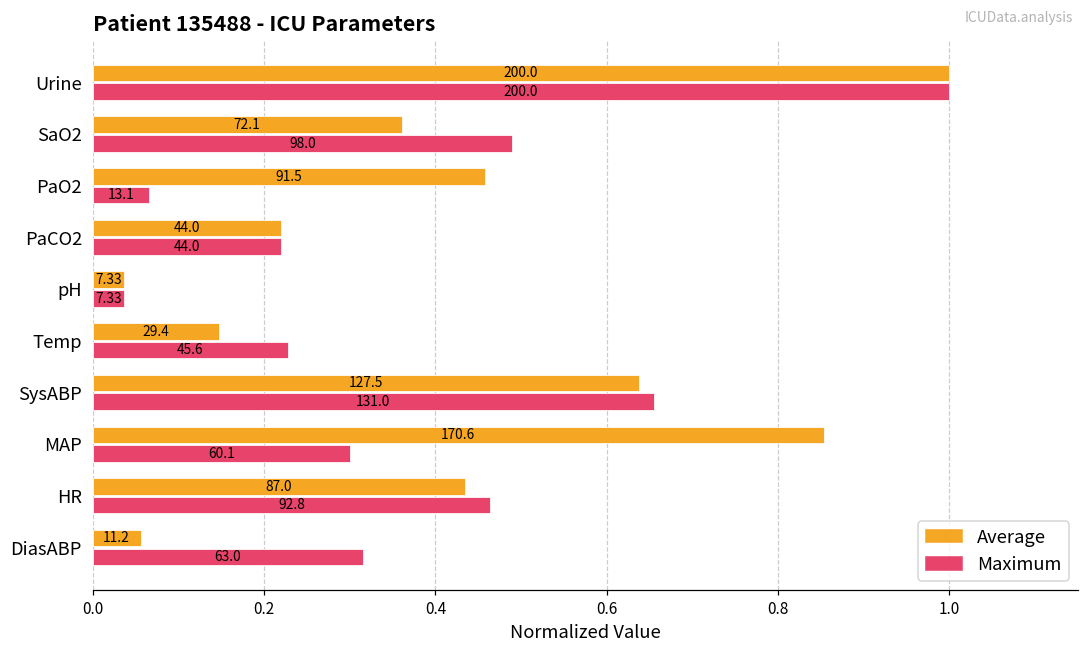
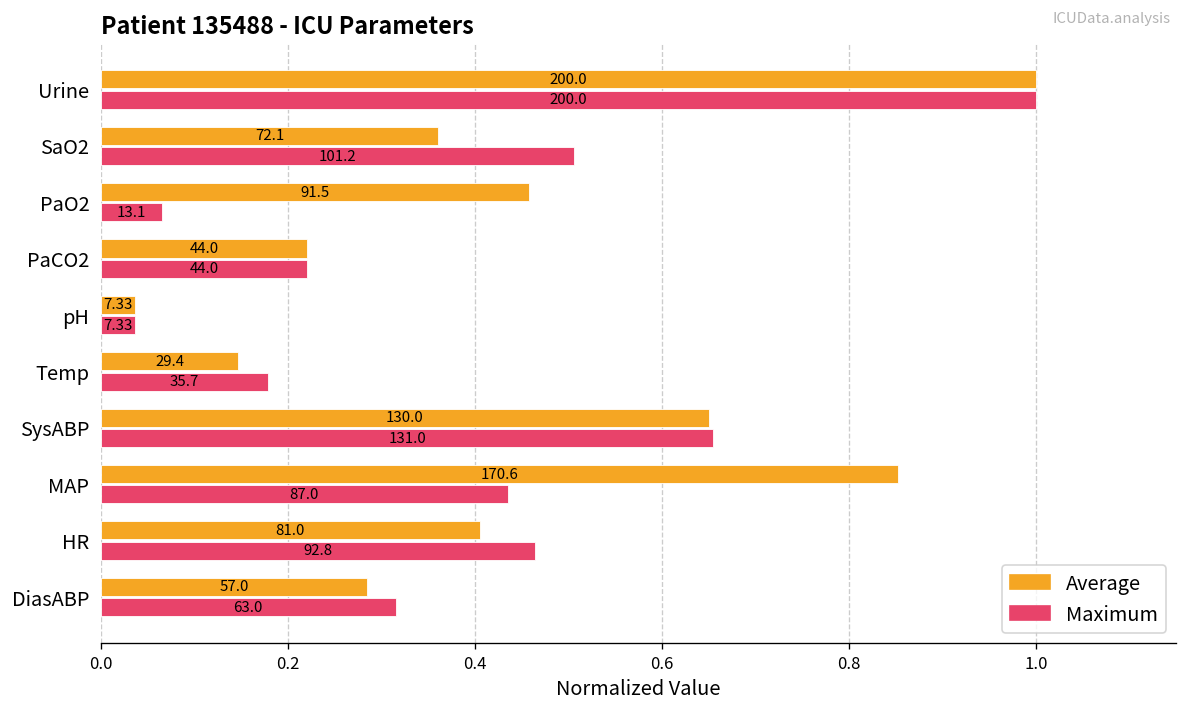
Maximum, SaO2: 98.0 -> 101.2
Maximum, Temp: 45.6 -> 35.7
Average, SysABP: 127.5 -> 130.0
Maximum, MAP: 60.1 -> 87.0
Average, HR: 87.0 -> 81.0
Average, DiasABP: 11.2 -> 57.0
